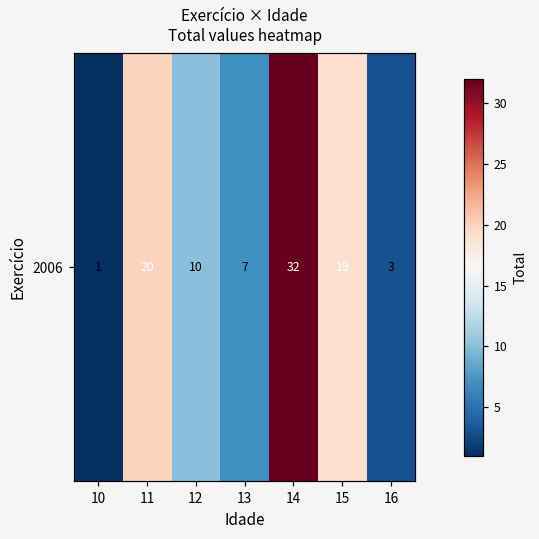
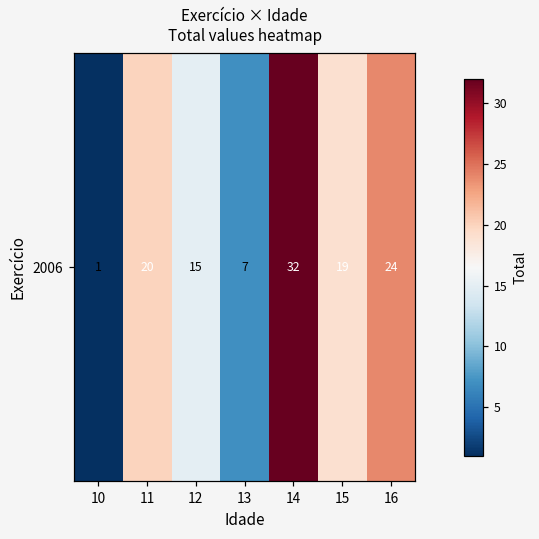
2006, 12: 10 -> 15
2006, 16: 3 -> 24
